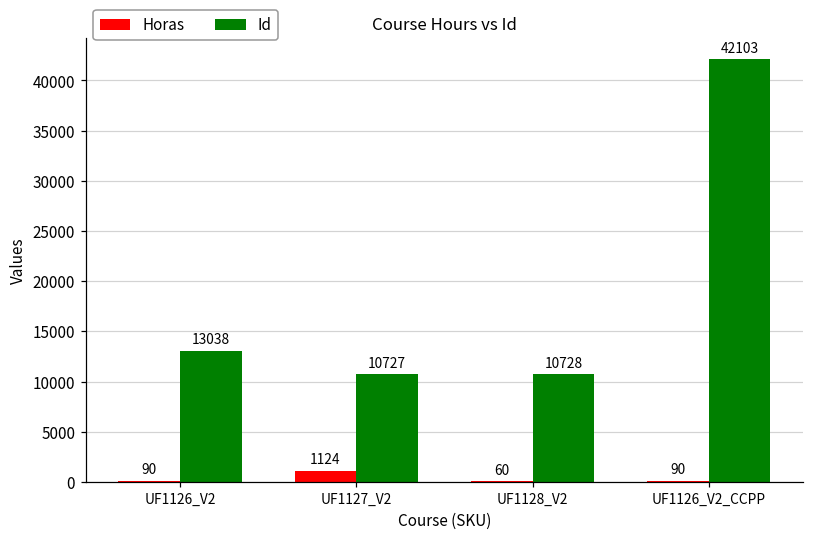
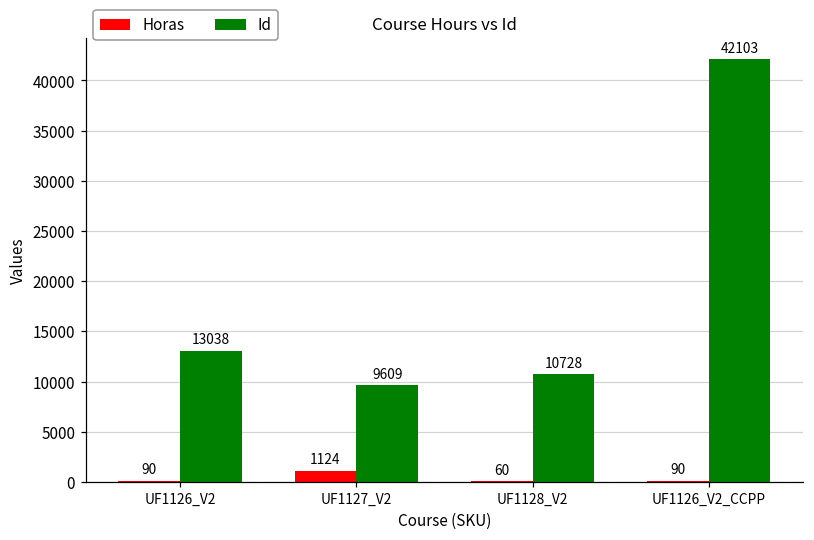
Id, UF1127_V2: 10727 -> 9609
